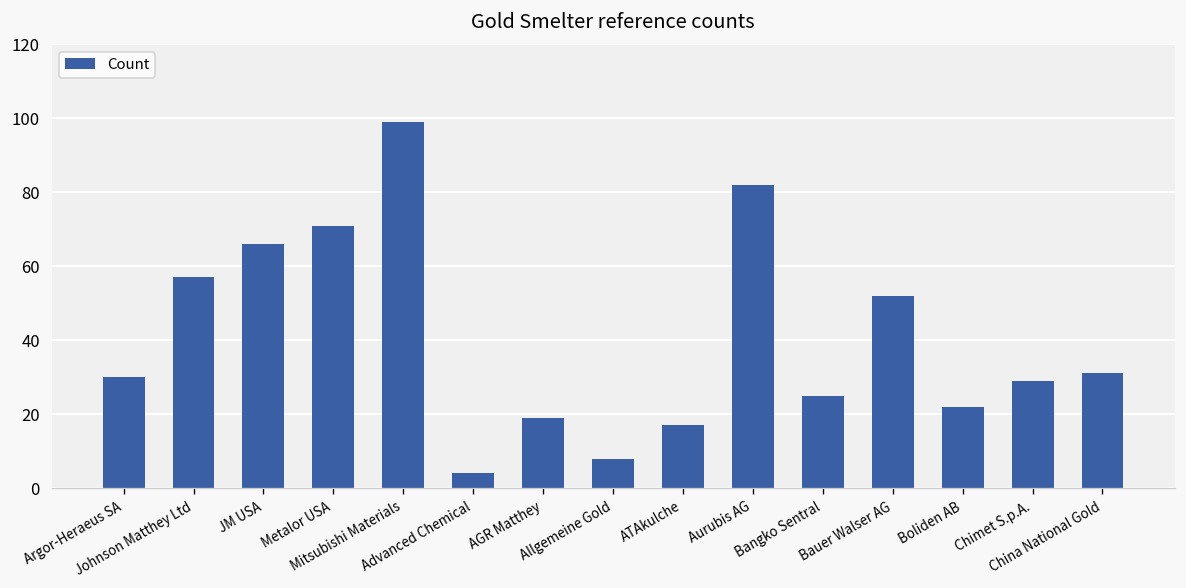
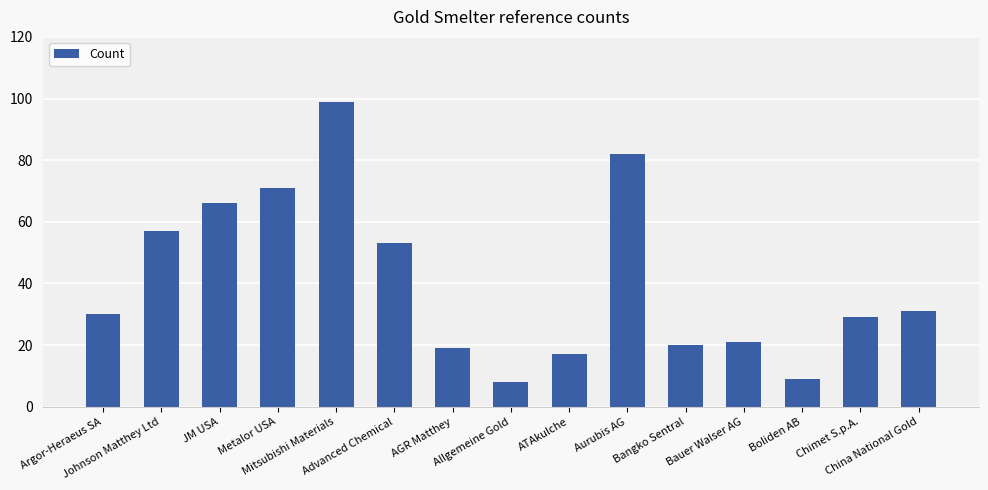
Advanced Chemical: 4 -> 53
Bangko Sentral: 25 -> 20
Bauer Walser AG: 52 -> 21
Boliden AB: 22 -> 9
